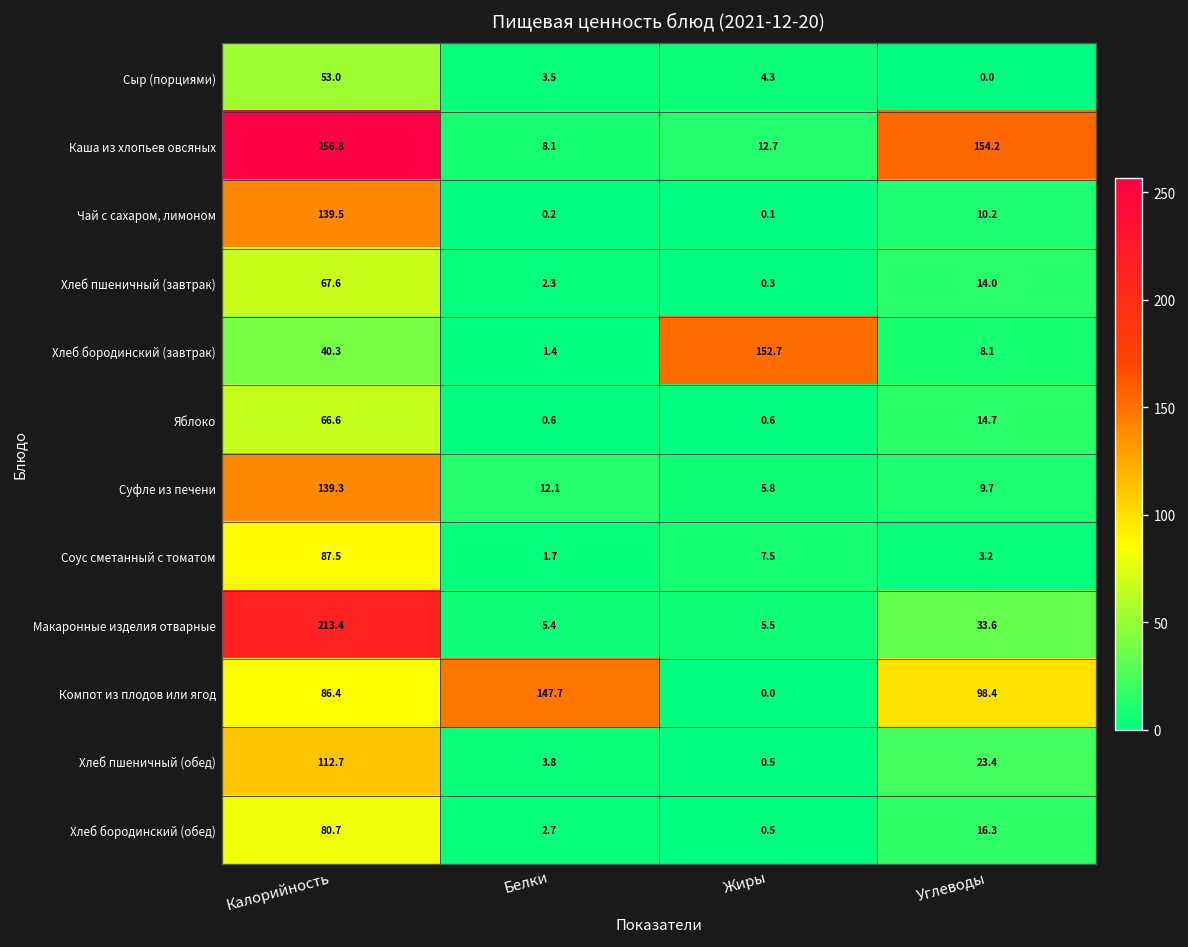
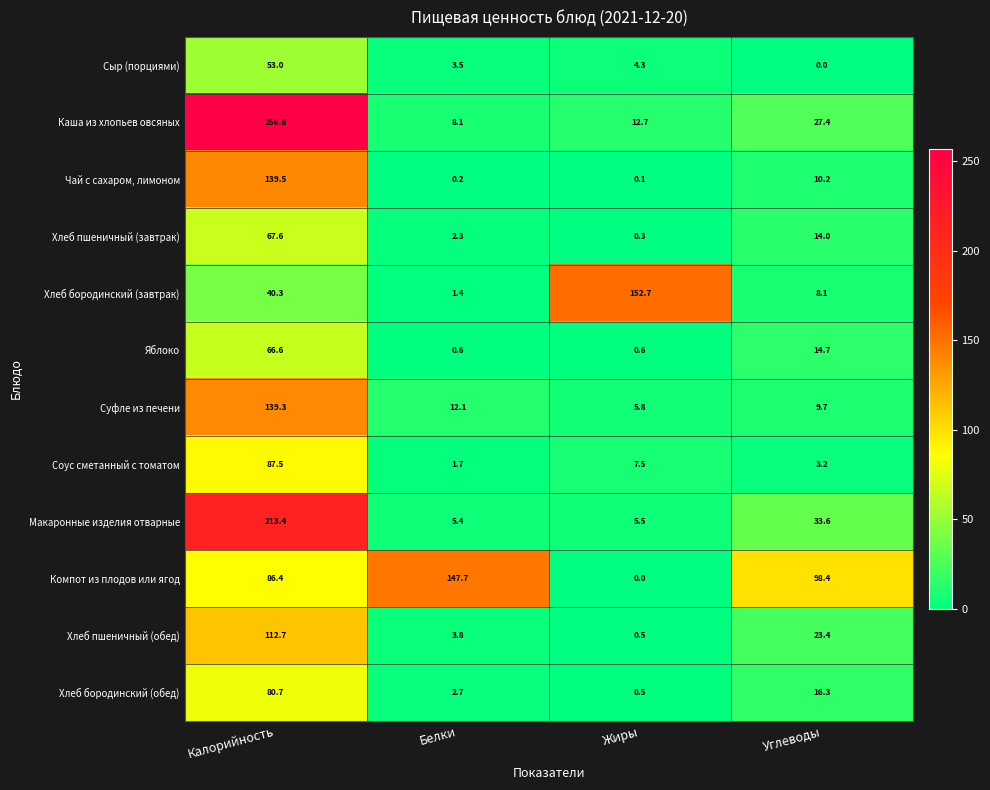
Каша из хлопьев овсяных, Углеводы: 154.2 -> 27.4
